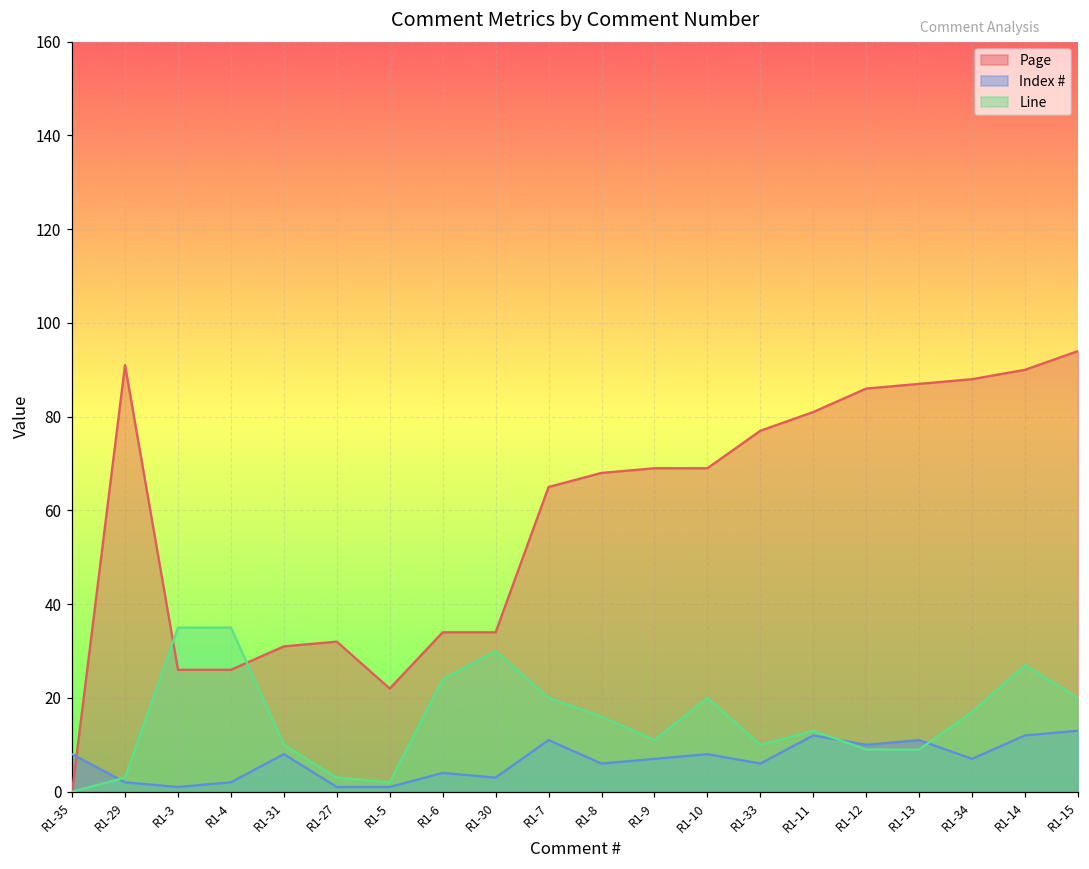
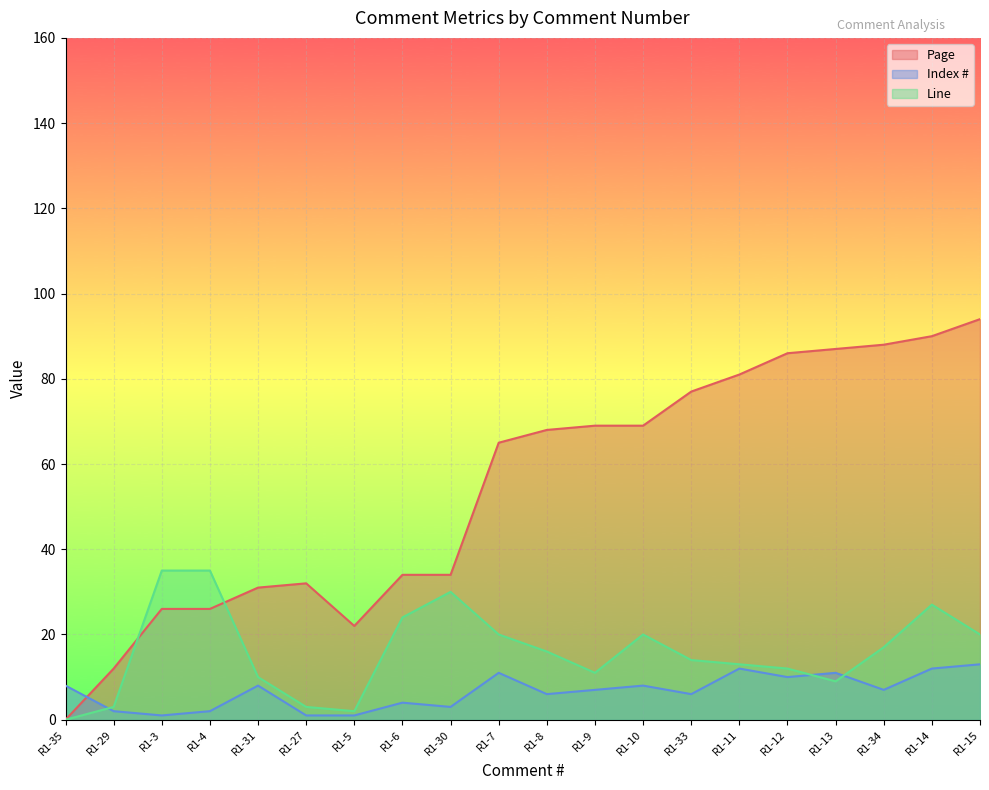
Page, R1-29: 91 -> 12
Line, R1-33: 10 -> 14
Line, R1-12: 9 -> 12
